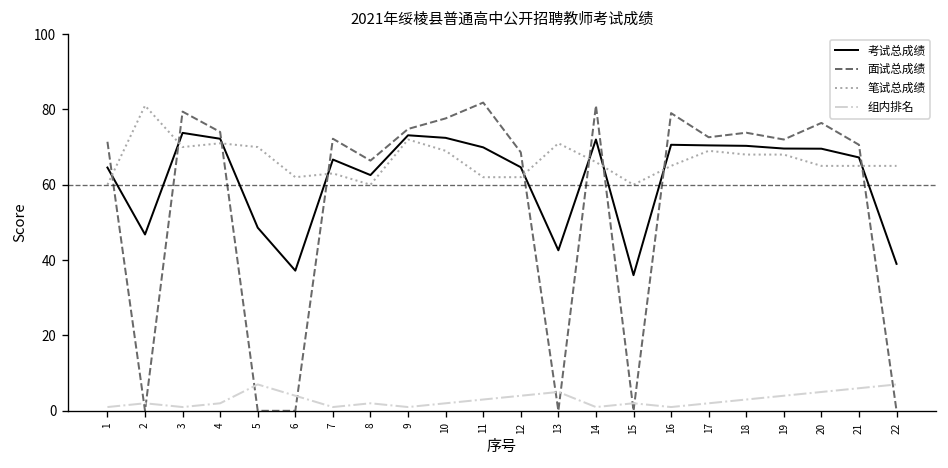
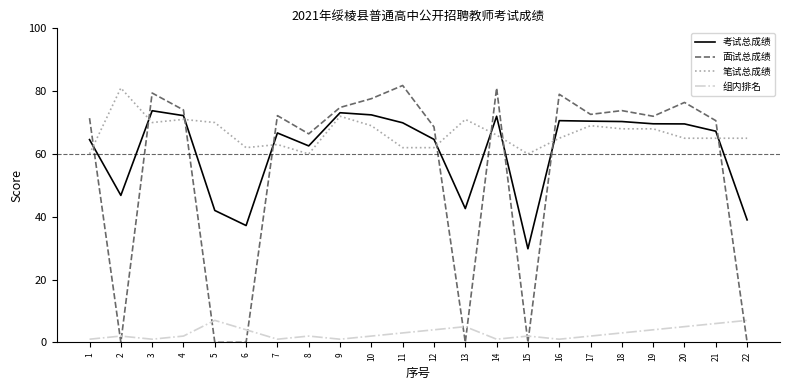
考试总成绩, 5: 49 -> 42
考试总成绩, 15: 36 -> 30
